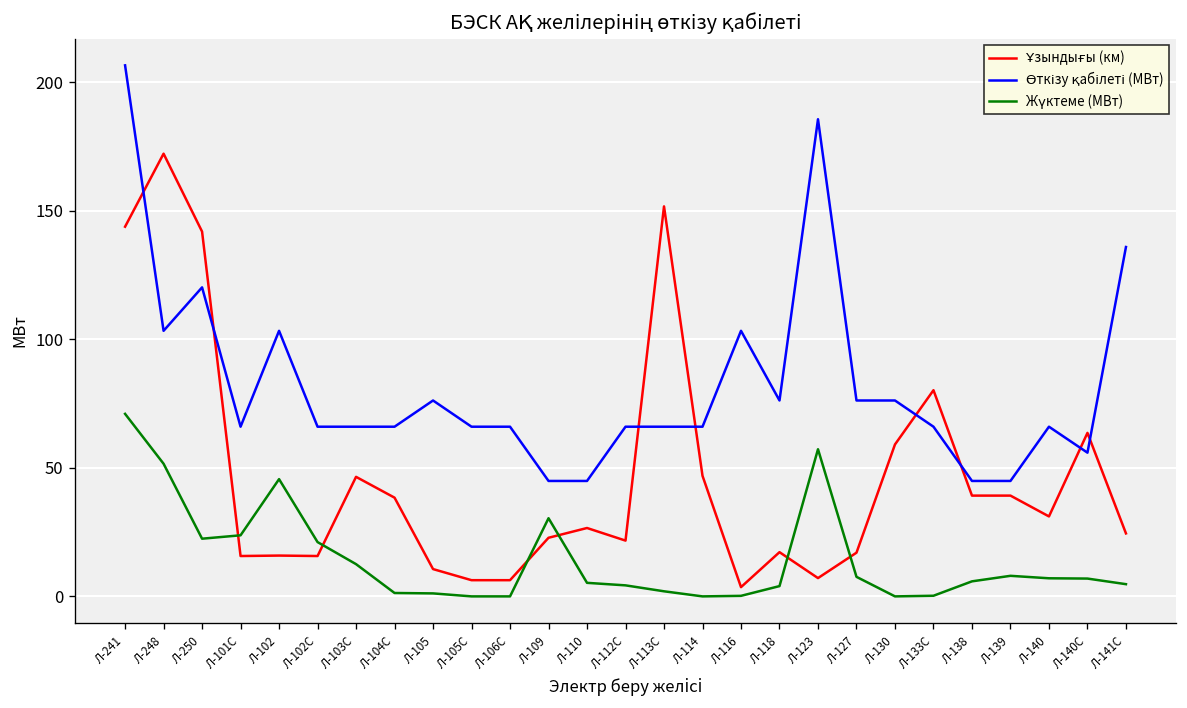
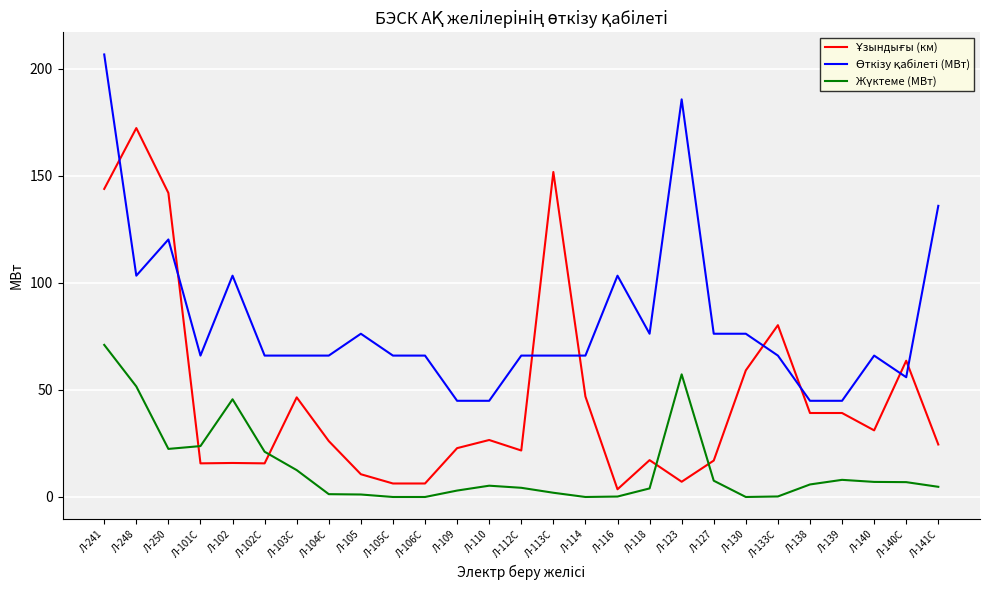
Ұзындығы (км), Л-104С: 38 -> 26
Жүктеме (МВт), Л-109: 30 -> 3
